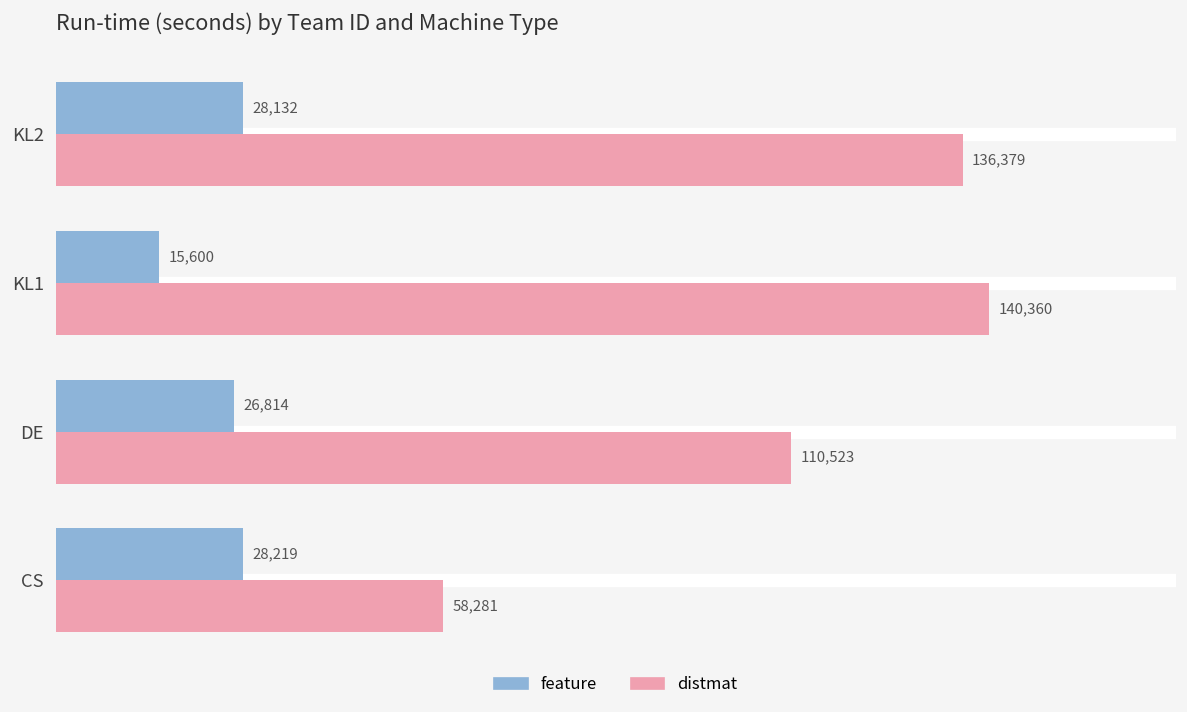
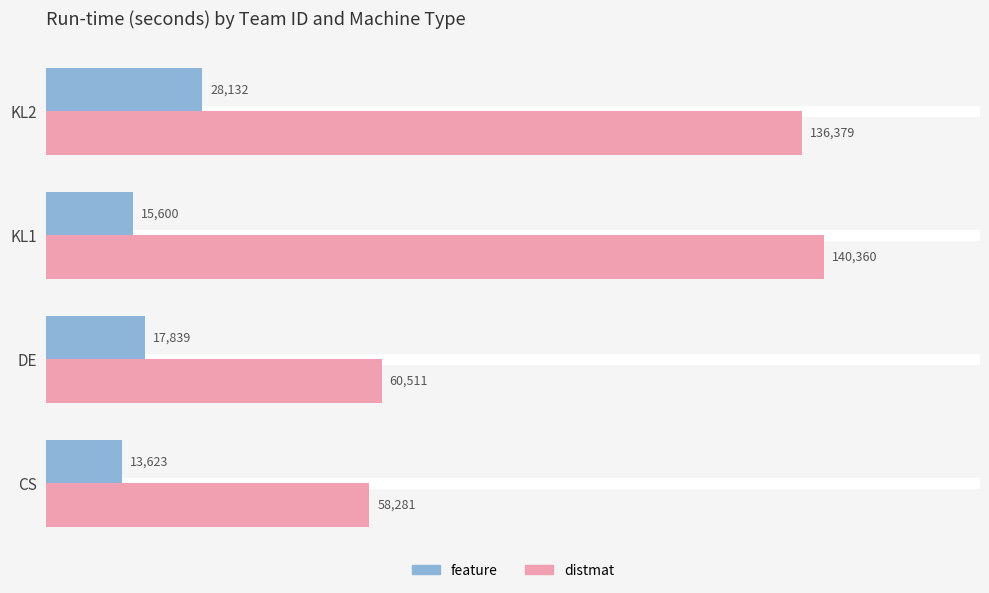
feature, DE: 26,814 -> 17,839
distmat, DE: 110,523 -> 60,511
feature, CS: 28,219 -> 13,623
